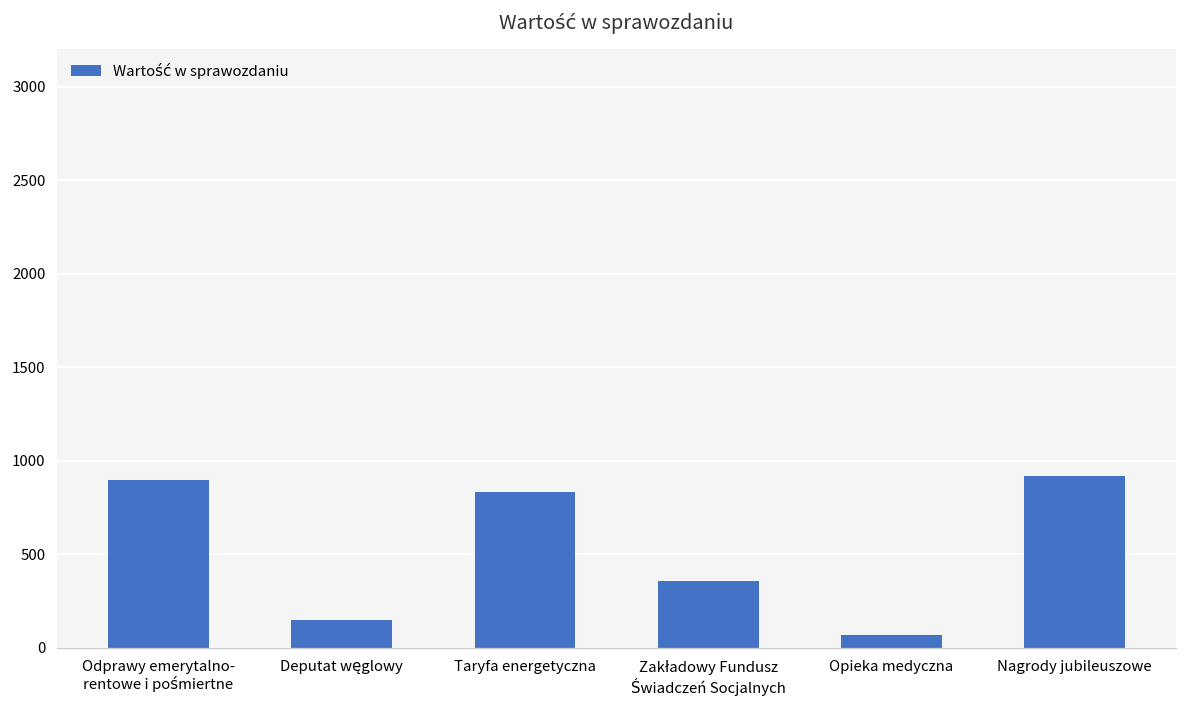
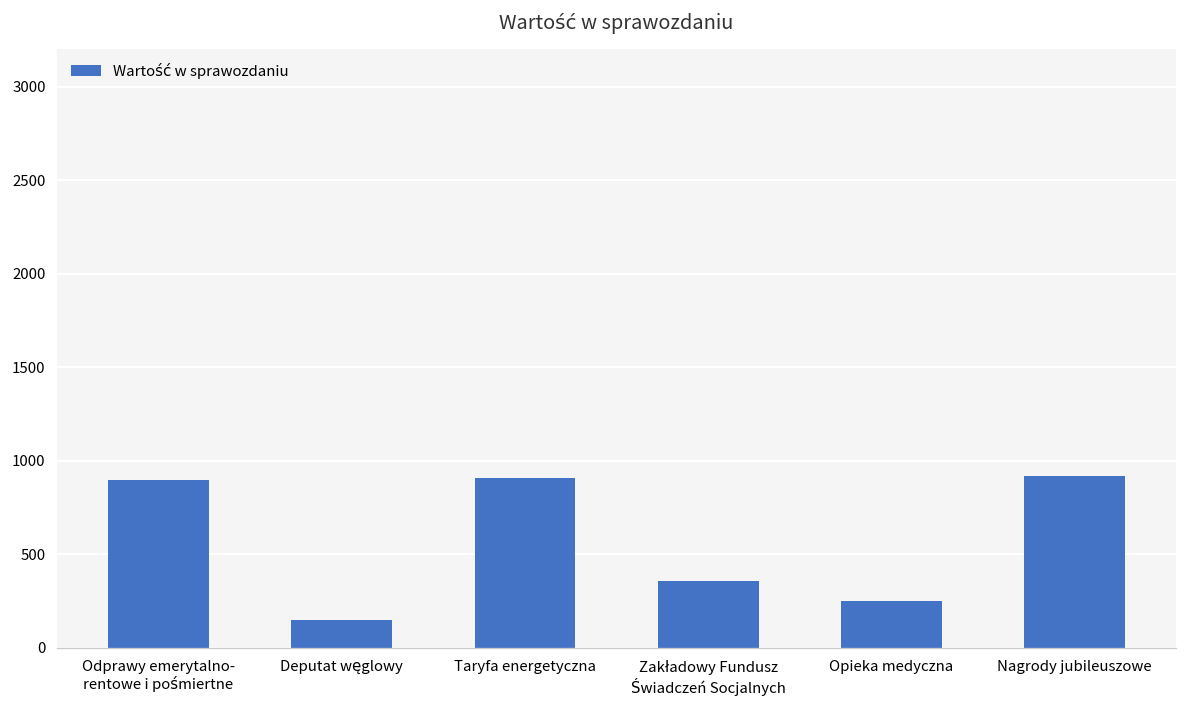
Taryfa energetyczna: 830 -> 910
Opieka medyczna: 70 -> 250
